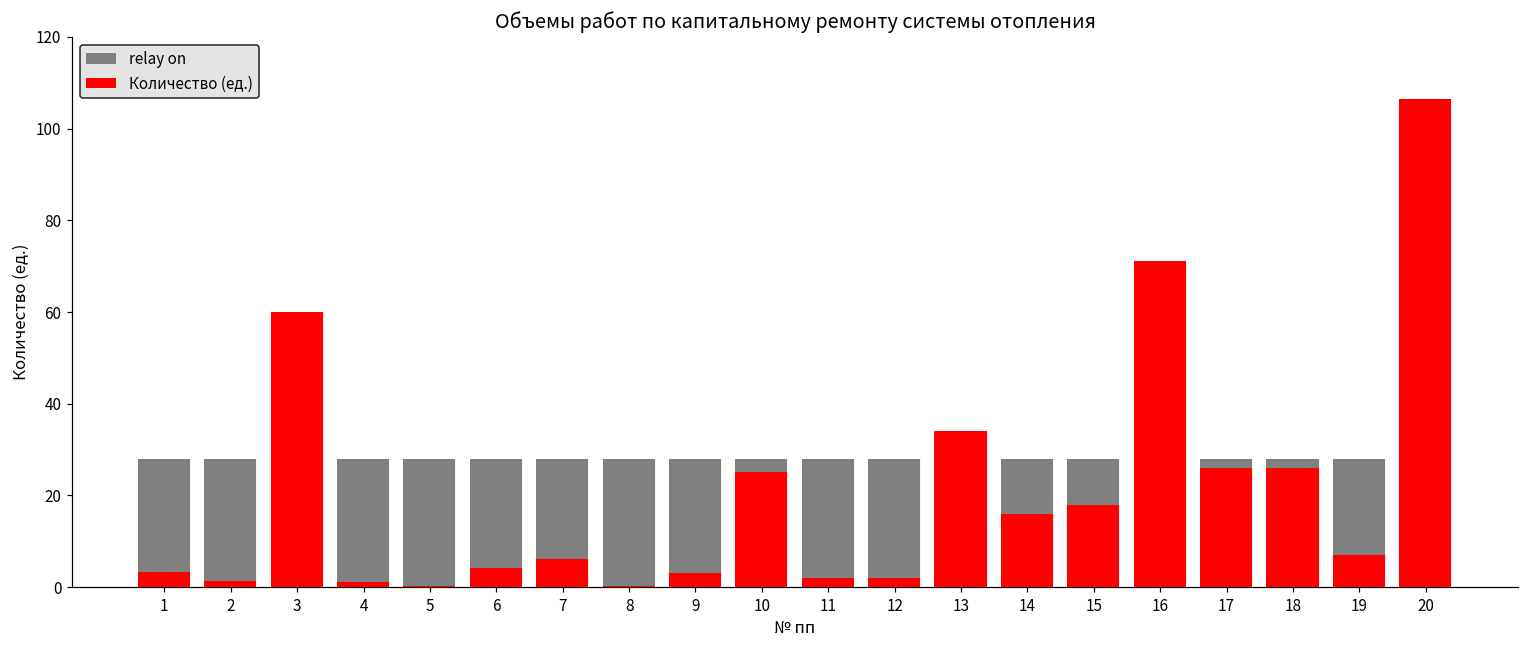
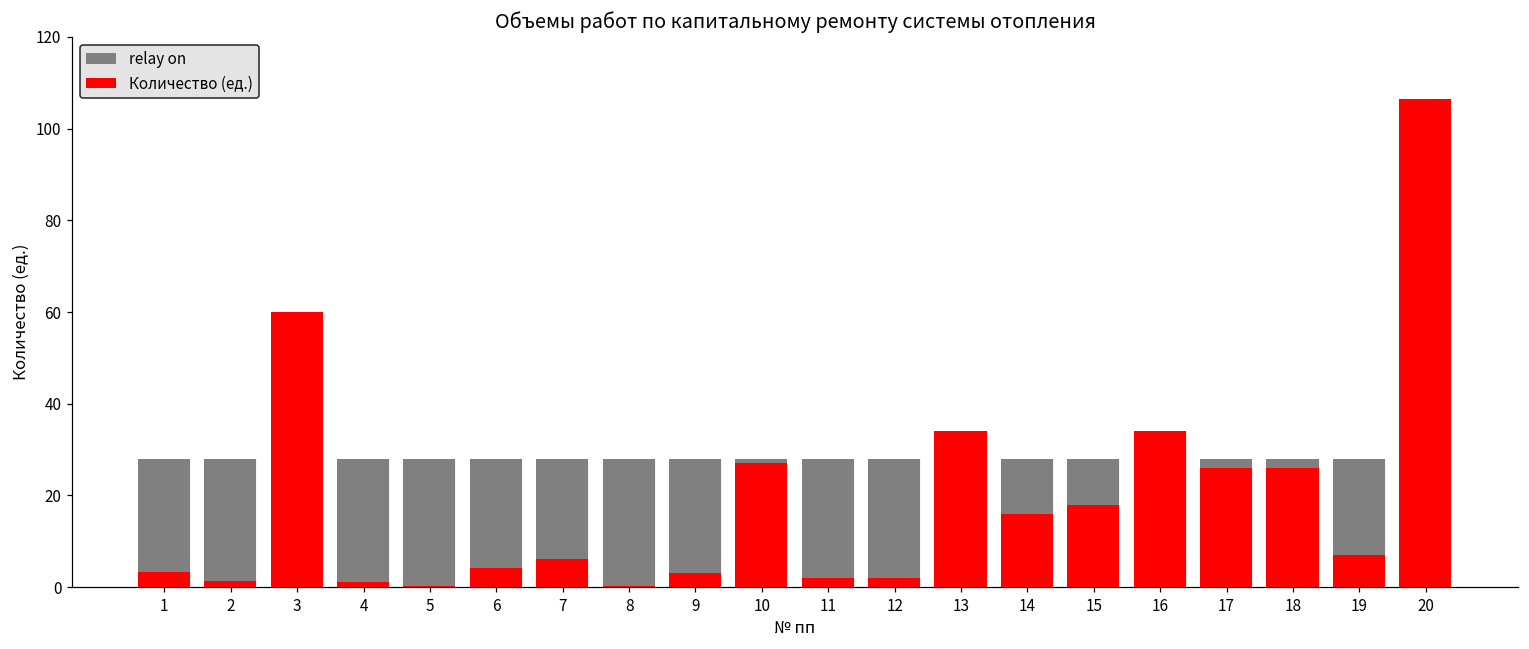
Количество (ед.), 10: 25 -> 27
Количество (ед.), 16: 71 -> 34
